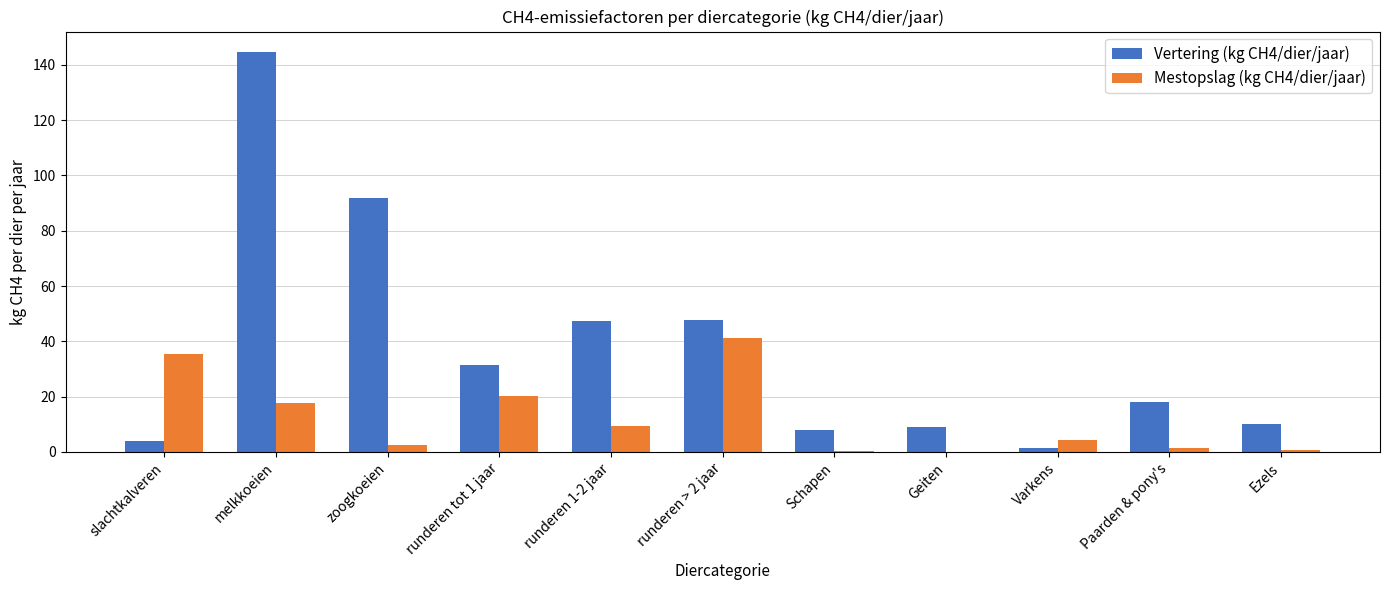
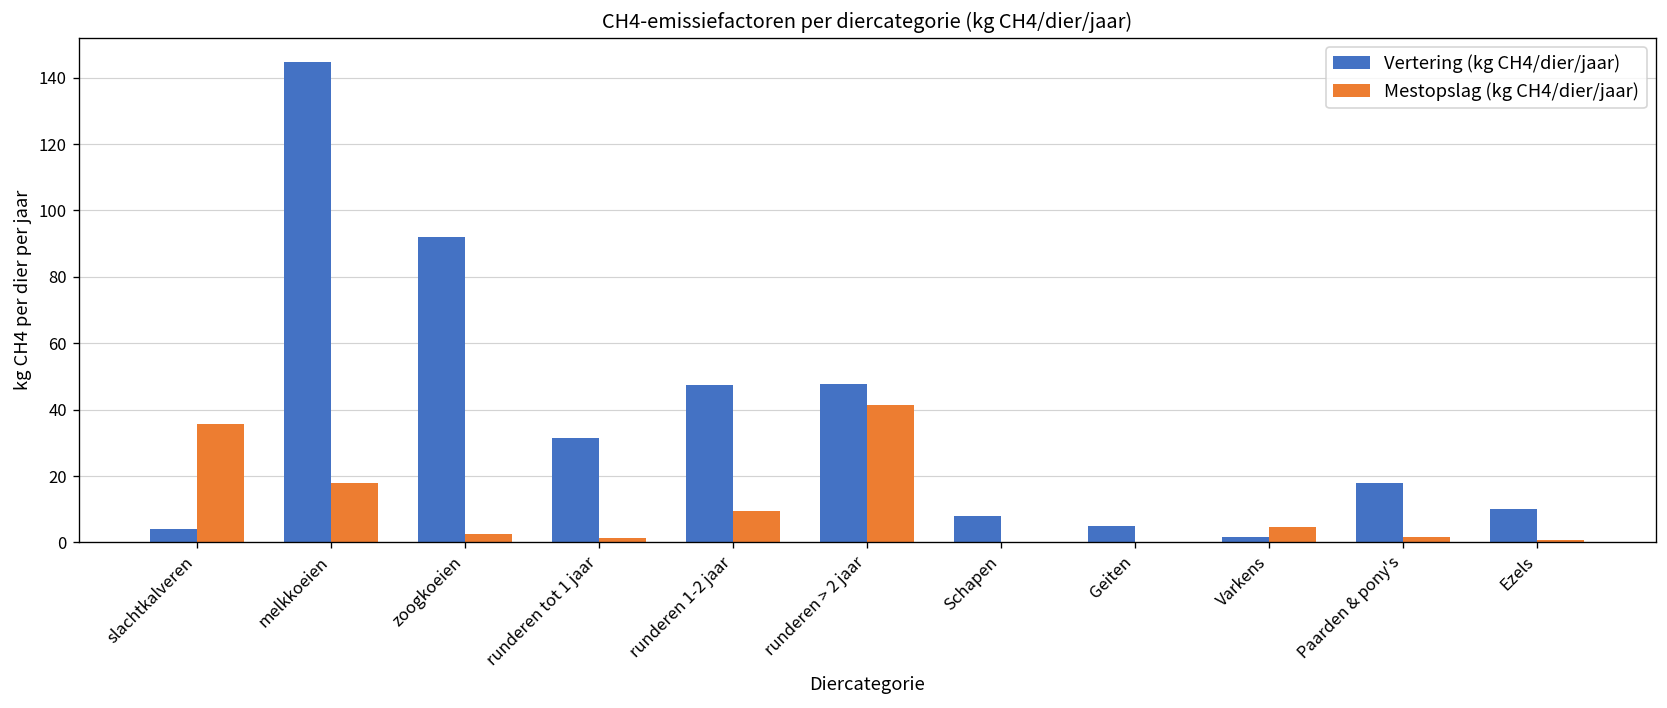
Mestopslag (kg CH4/dier/jaar), runderen tot 1 jaar: 20 -> 1
Vertering (kg CH4/dier/jaar), Geiten: 9 -> 5
